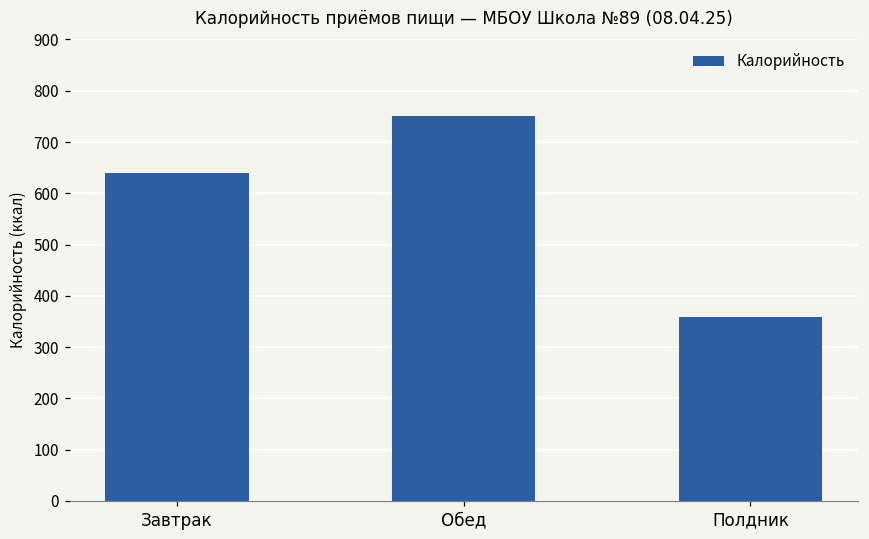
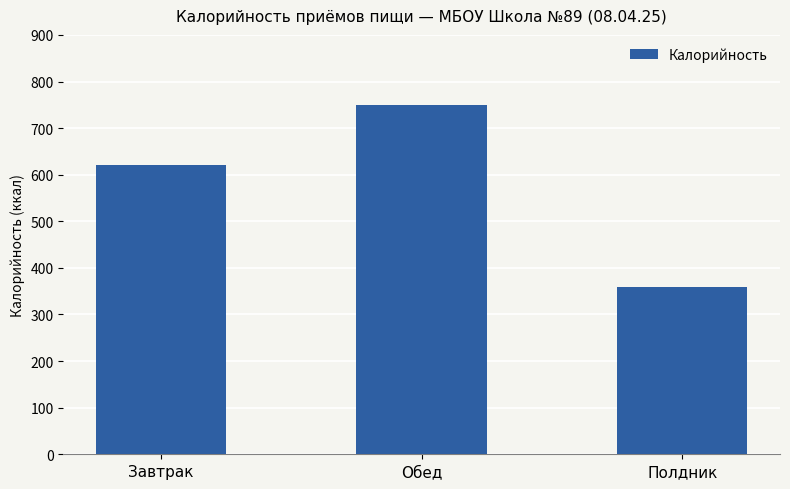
Завтрак: 640 -> 620
